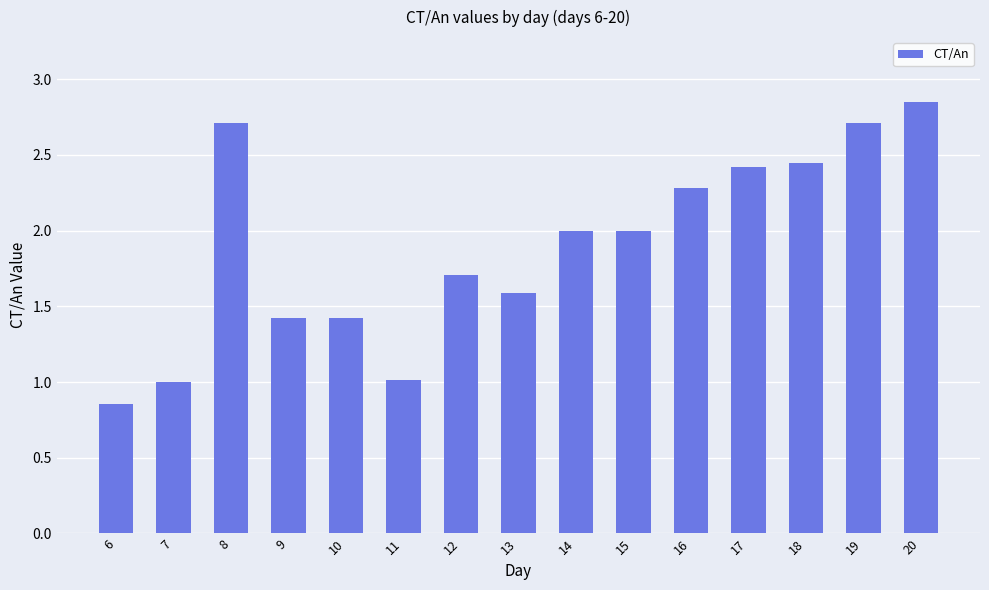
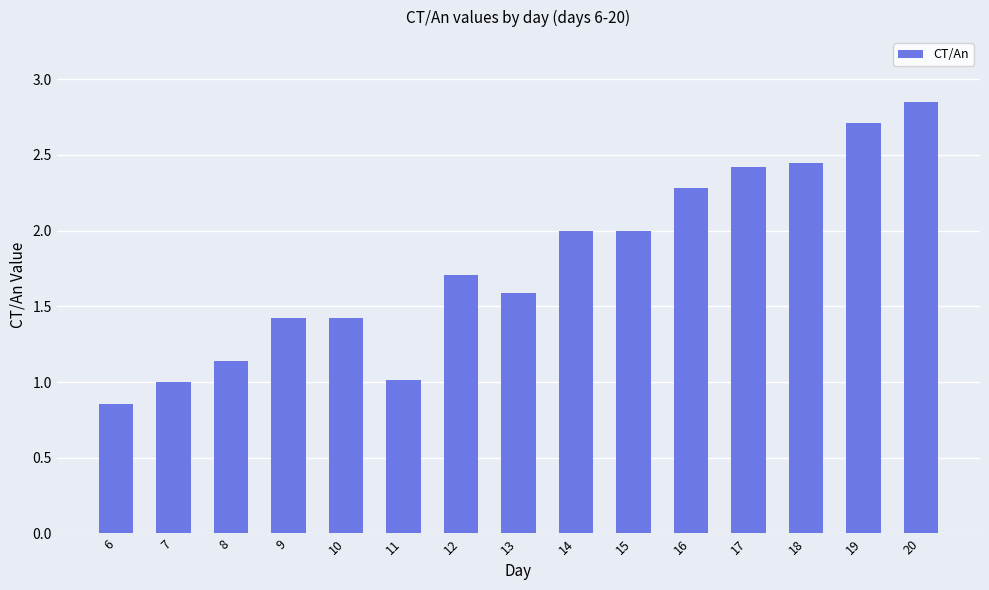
8: 2.71 -> 1.14
